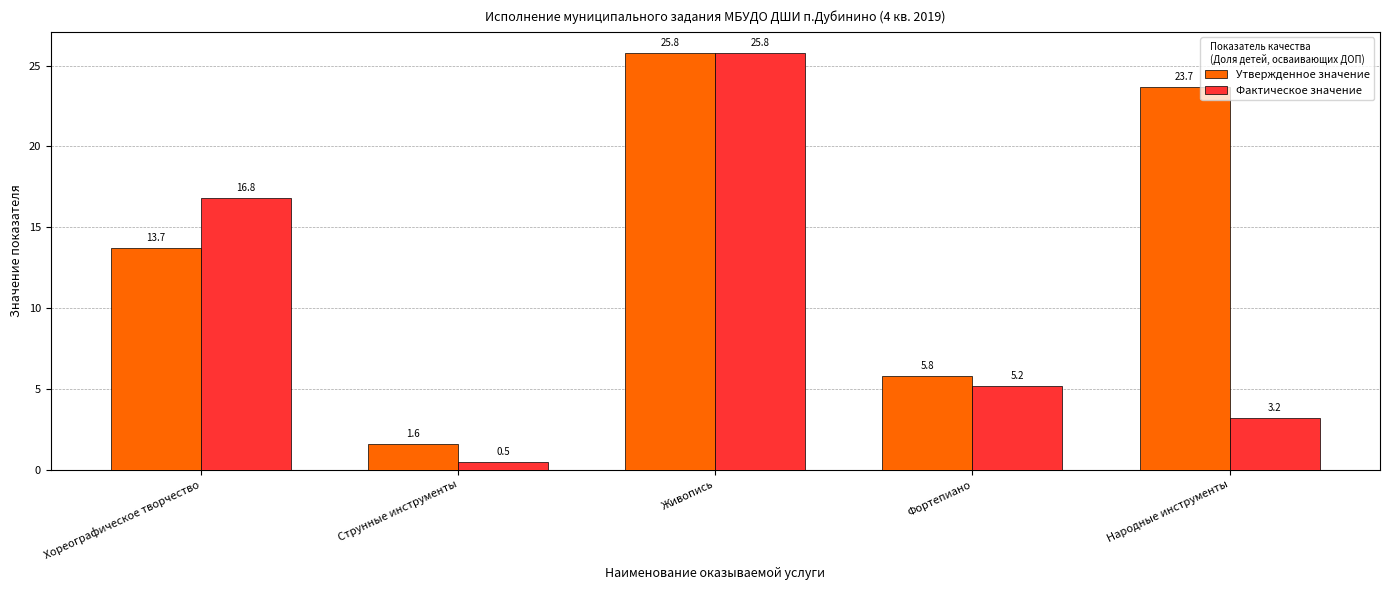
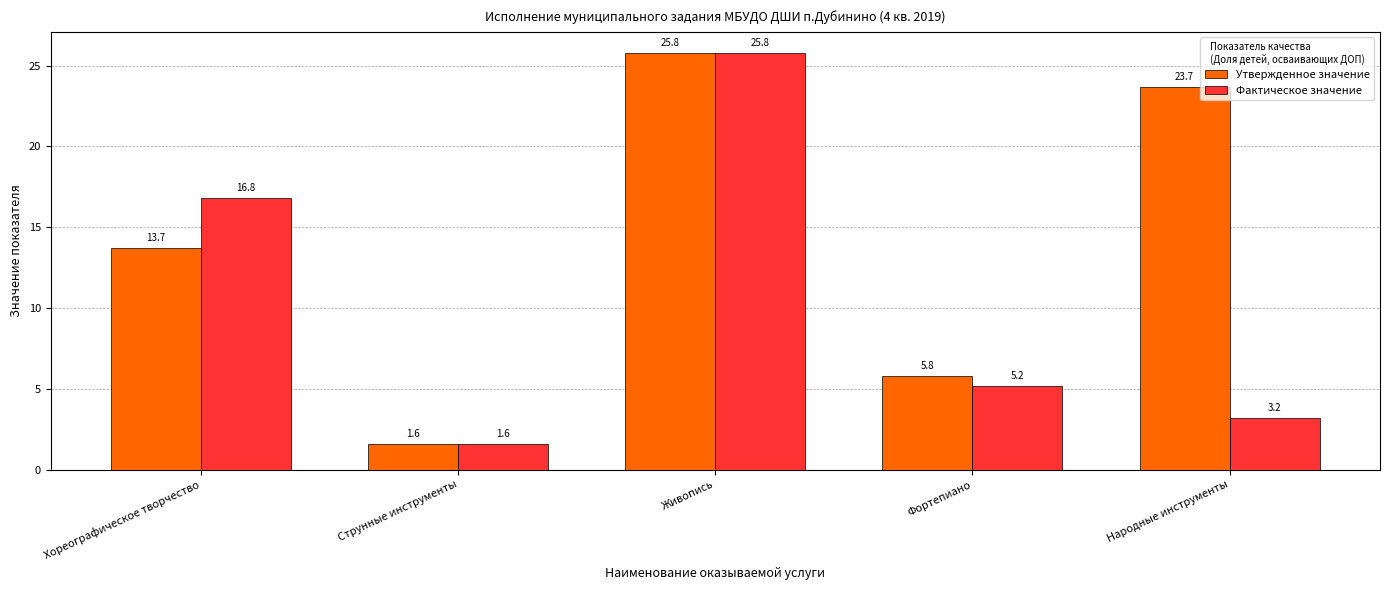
Фактическое значение, Струнные инструменты: 0.5 -> 1.6
